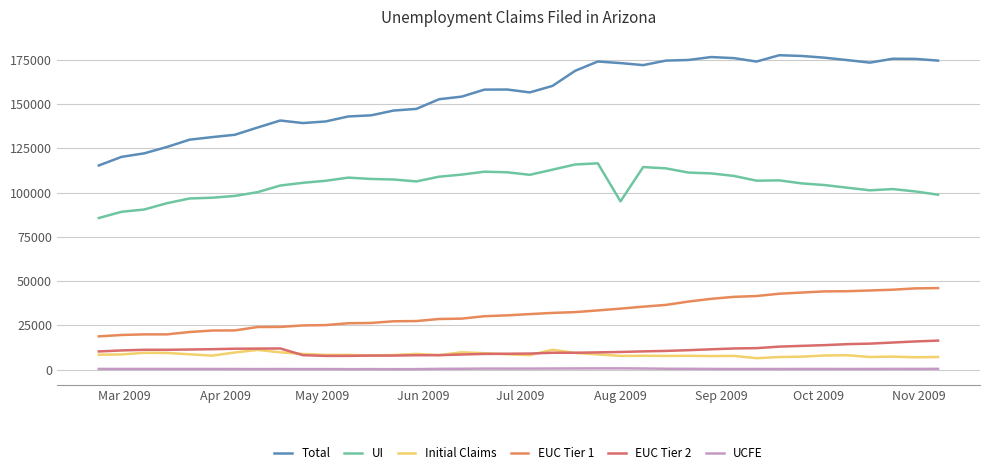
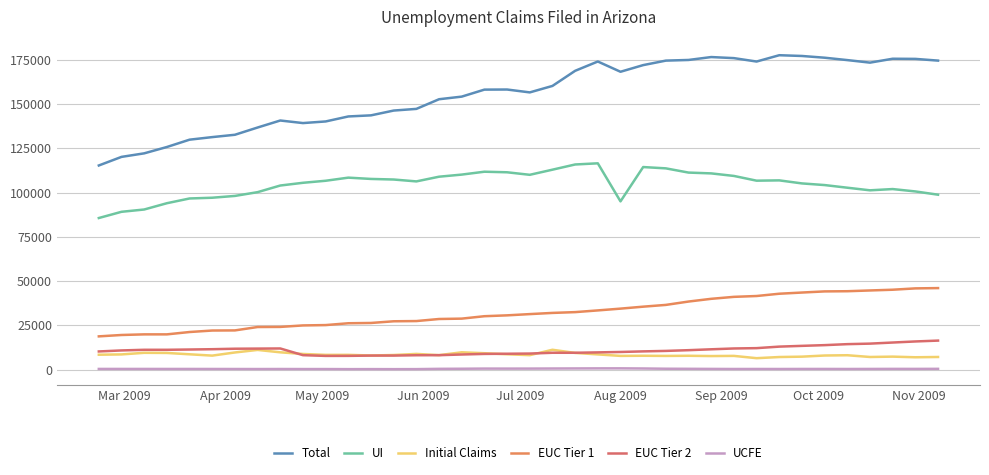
Total, Aug 2009: 173000 -> 168000
